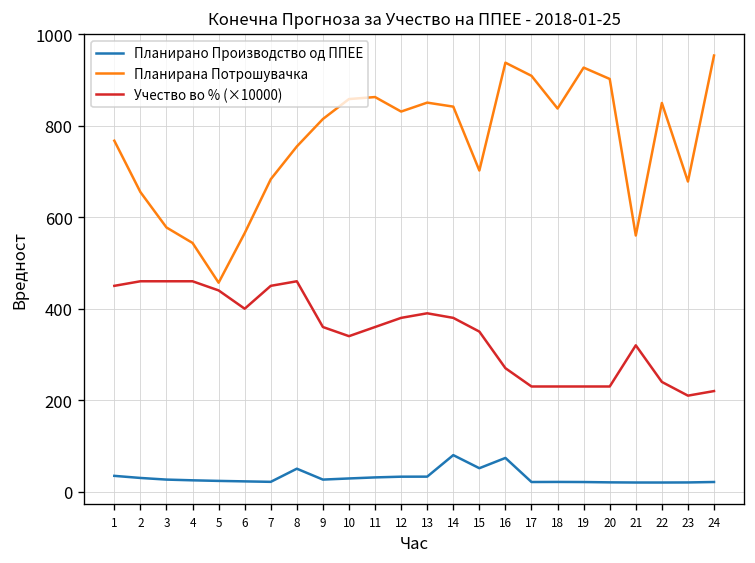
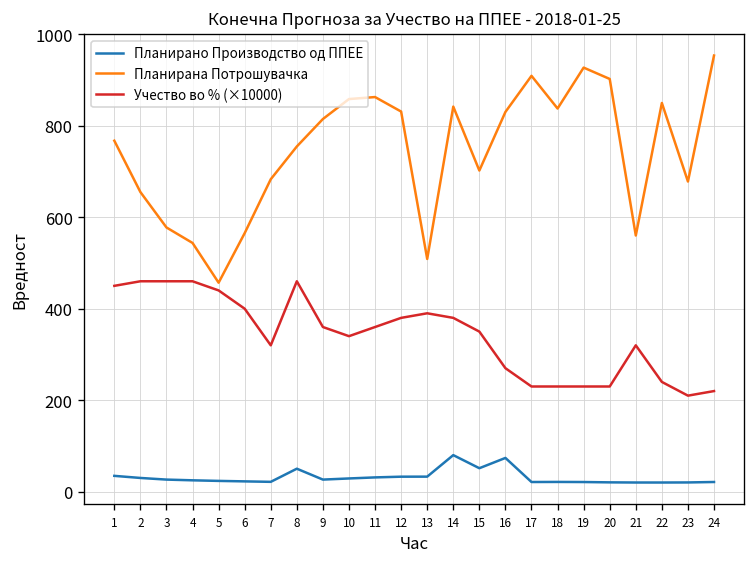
Учество во % (×10000), 7: 450 -> 320
Планирана Потрошувачка, 13: 850 -> 510
Планирана Потрошувачка, 16: 940 -> 830
